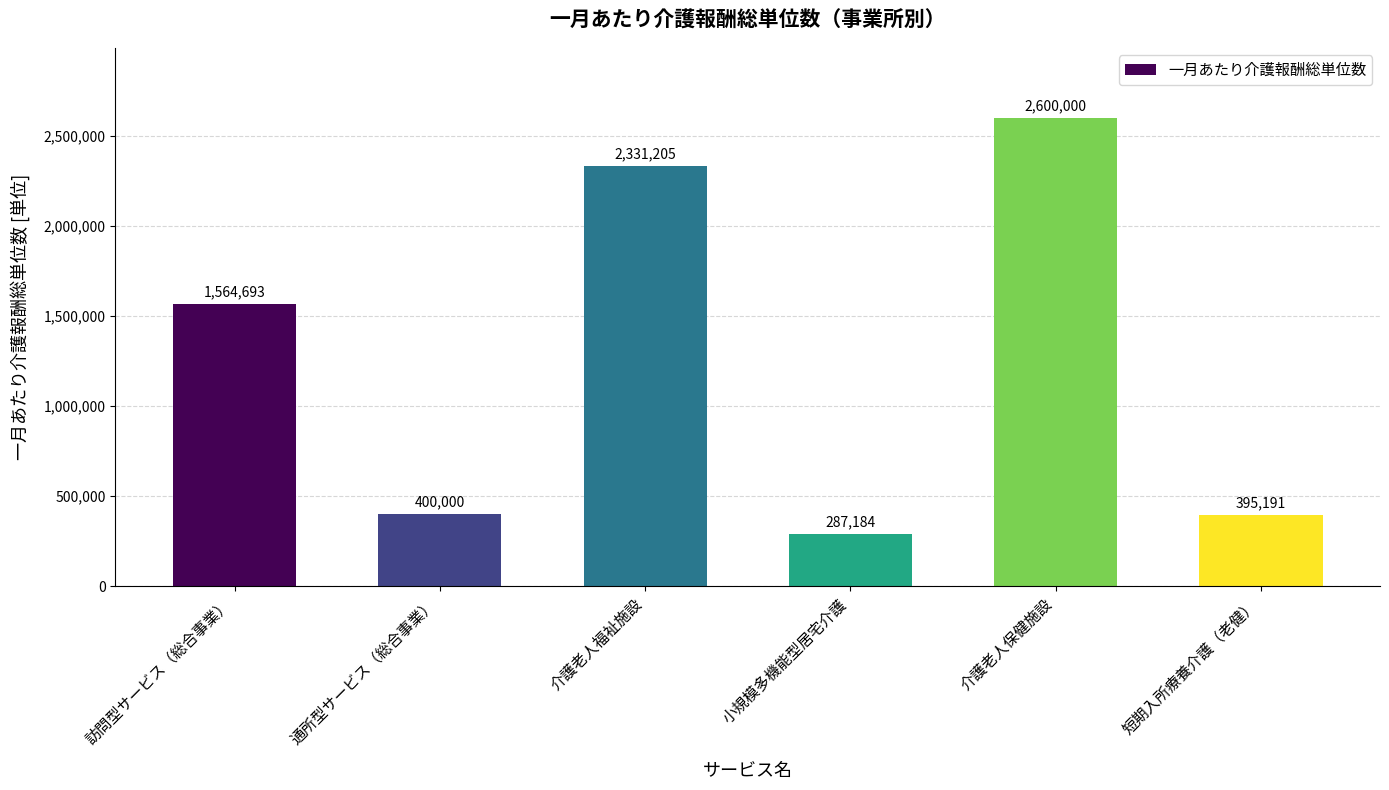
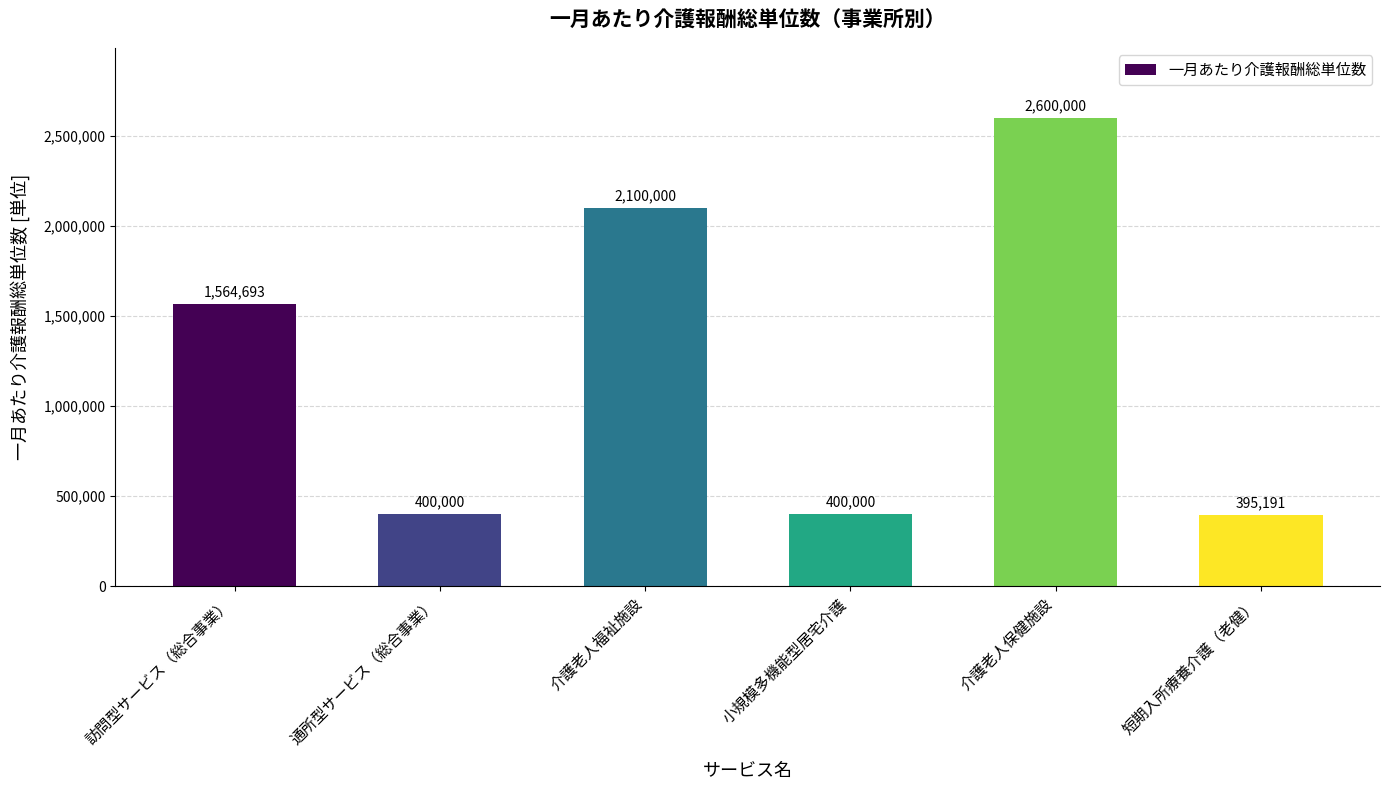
介護老人福祉施設: 2,331,205 -> 2,100,000
小規模多機能型居宅介護: 287,184 -> 400,000
